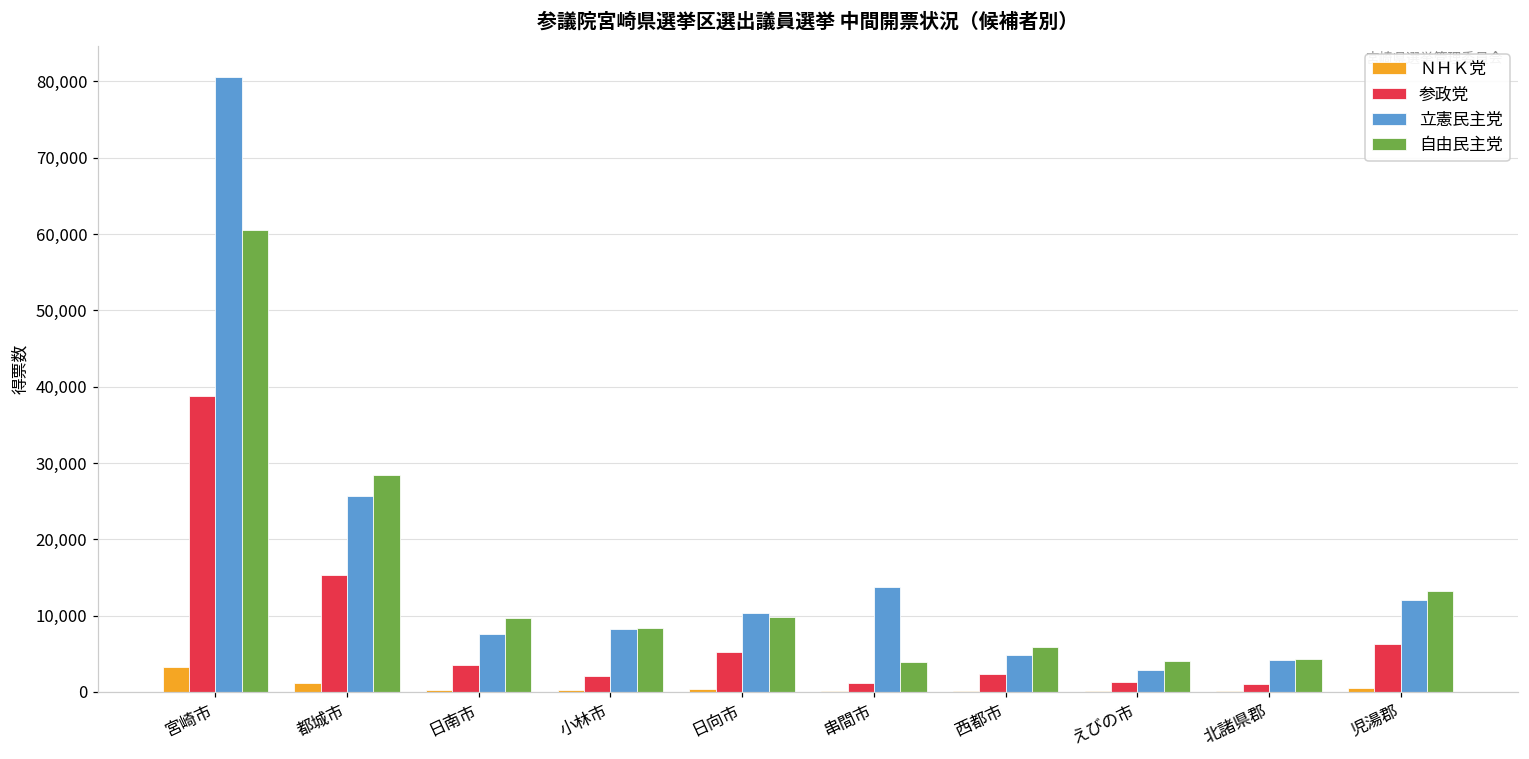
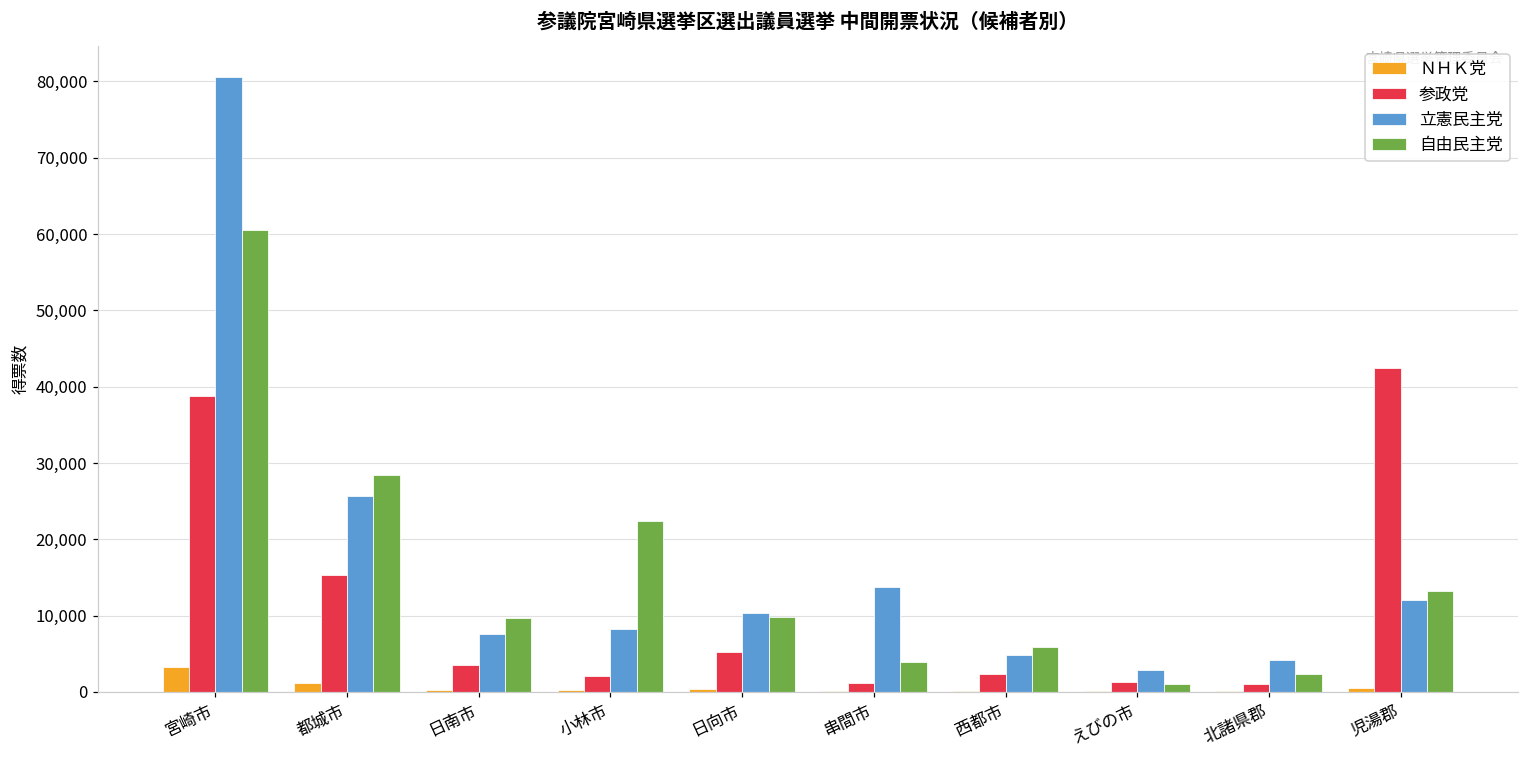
自由民主党, 小林市: 8,000 -> 22,000
自由民主党, えびの市: 4,000 -> 1,000
自由民主党, 北諸県郡: 4,000 -> 2,000
参政党, 児湯郡: 6,000 -> 42,000
